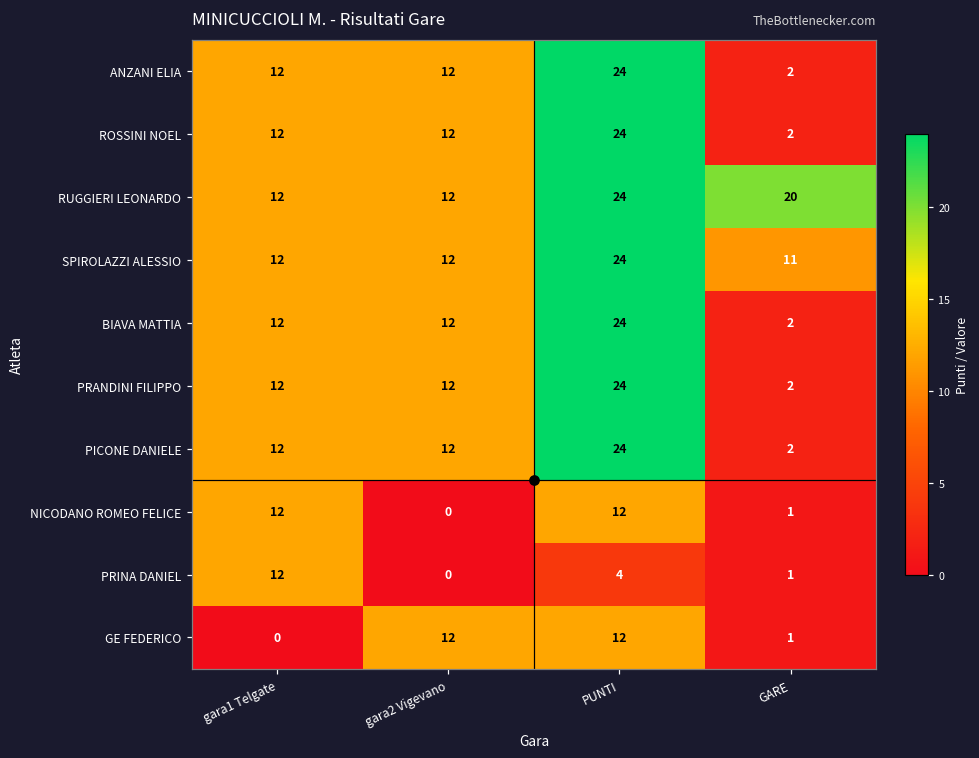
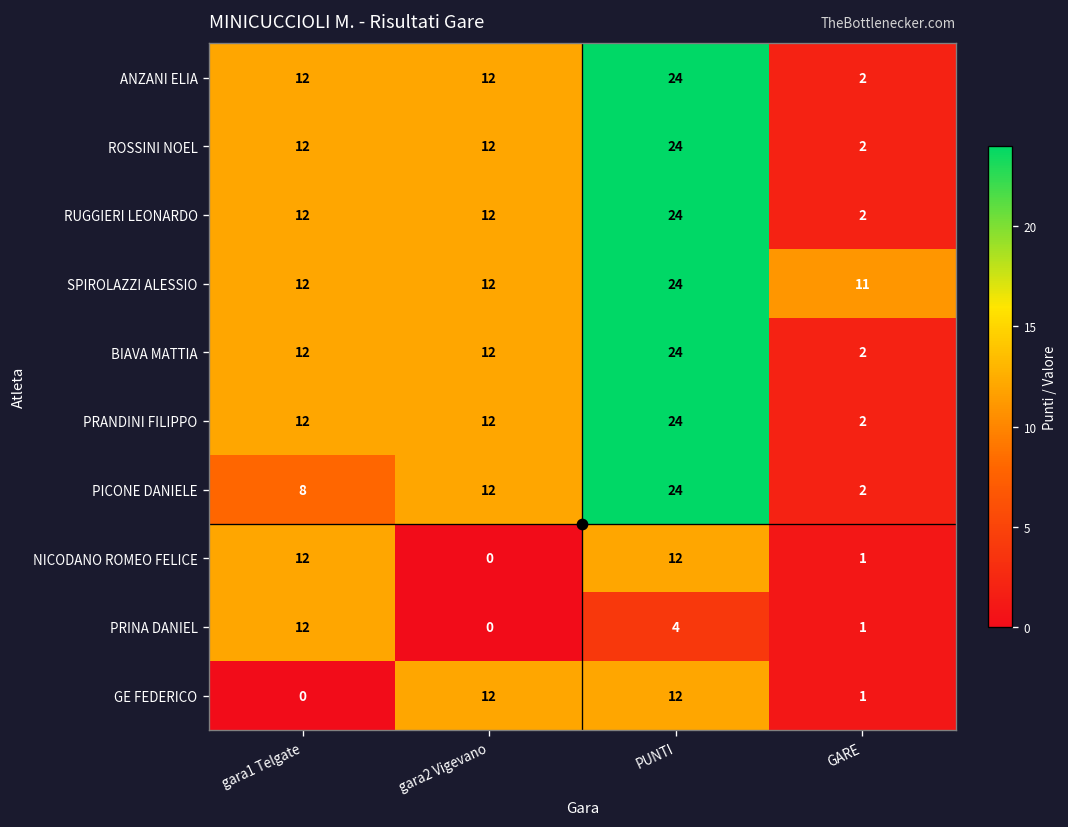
RUGGIERI LEONARDO, GARE: 20 -> 2
PICONE DANIELE, gara1 Telgate: 12 -> 8
